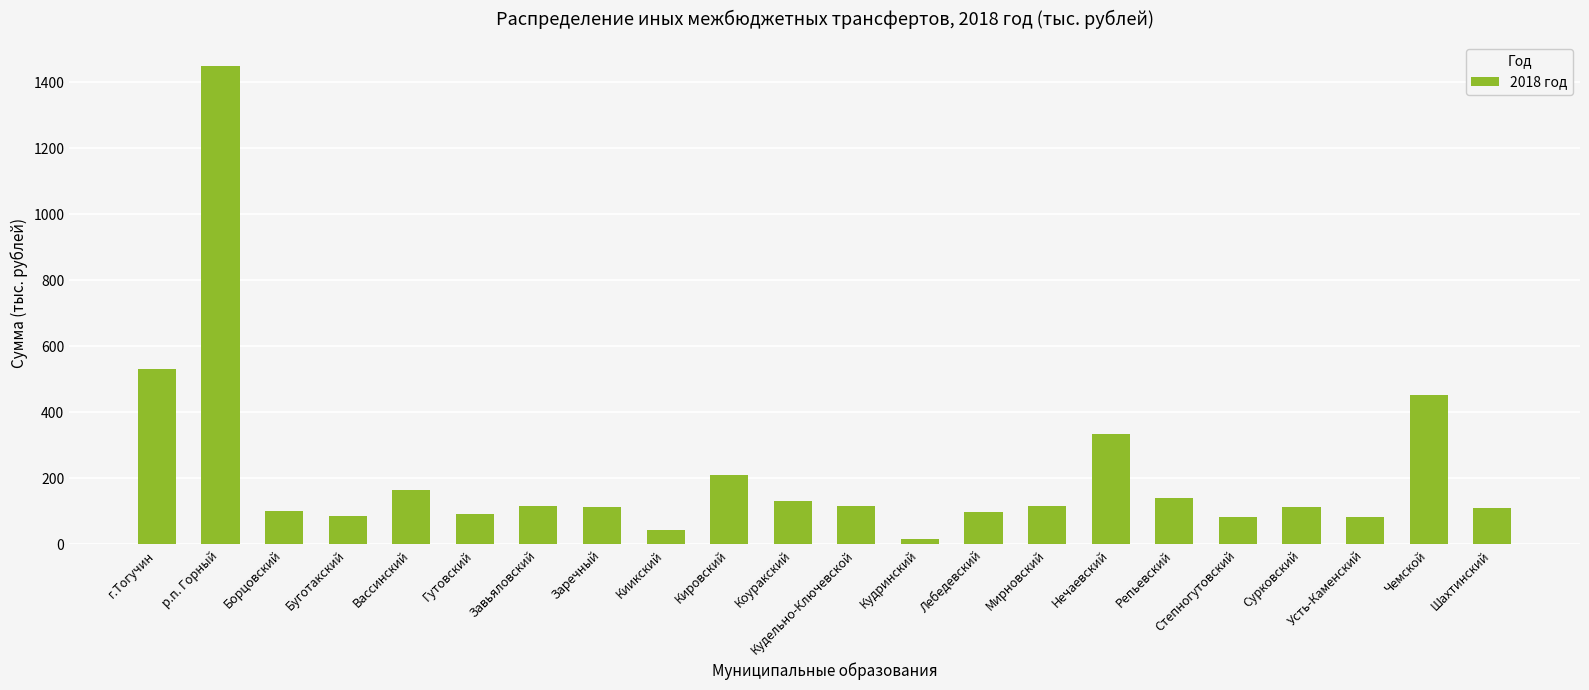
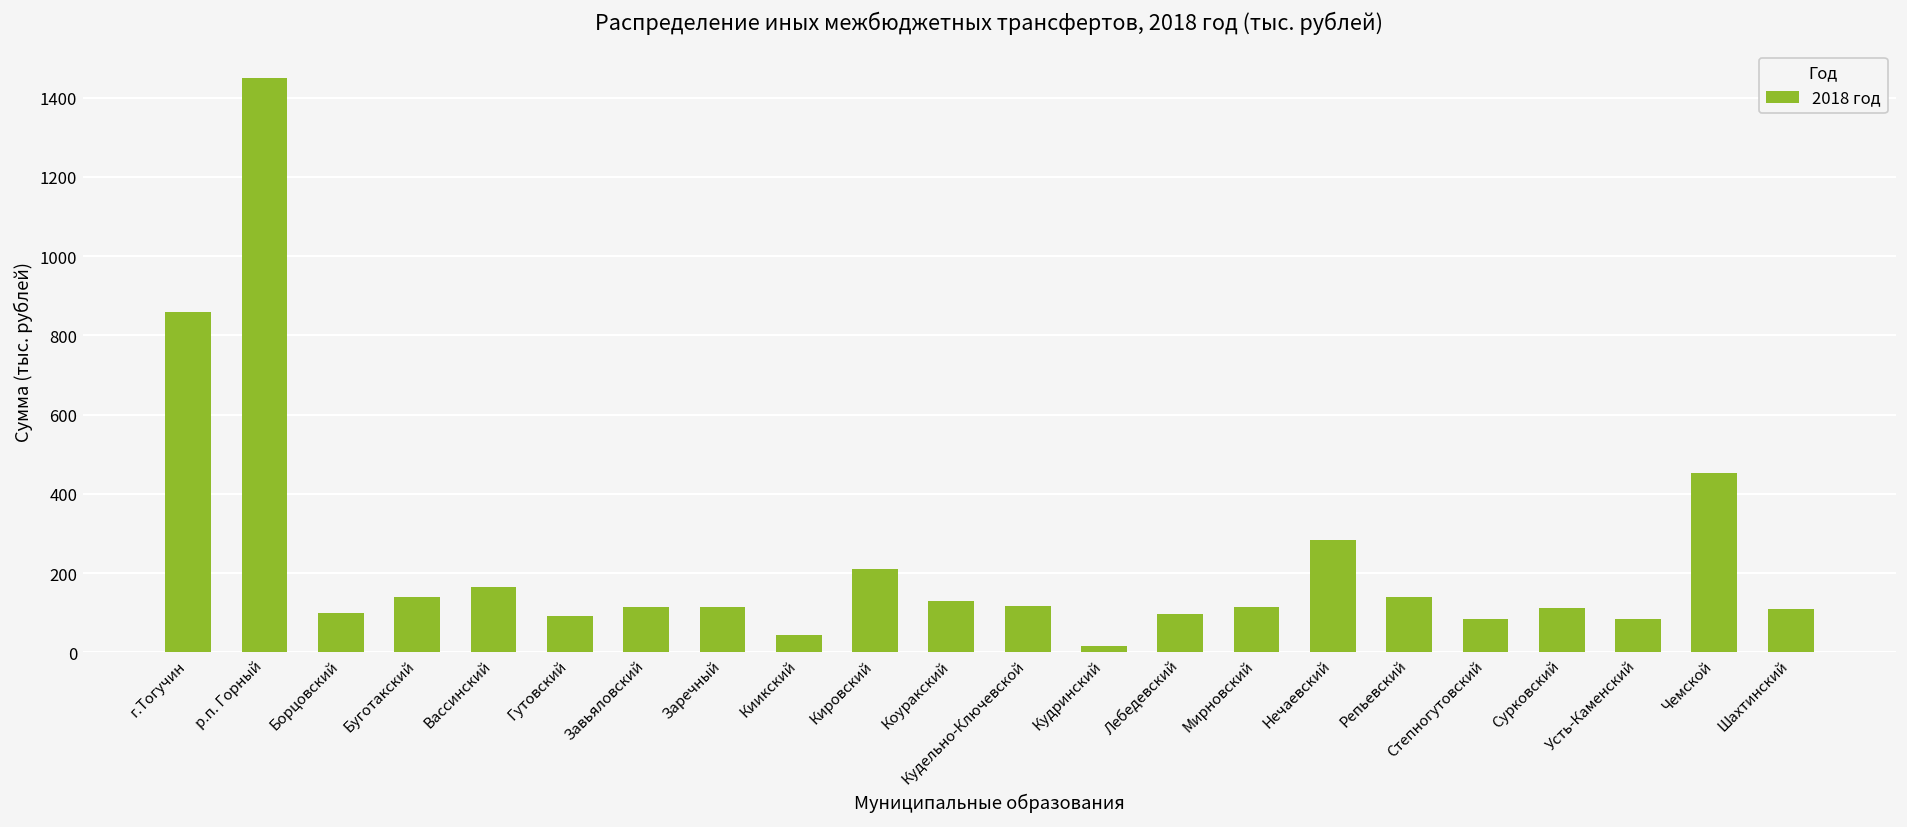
г.Тогучин: 530 -> 860
Буготакский: 90 -> 140
Нечаевский: 340 -> 280
